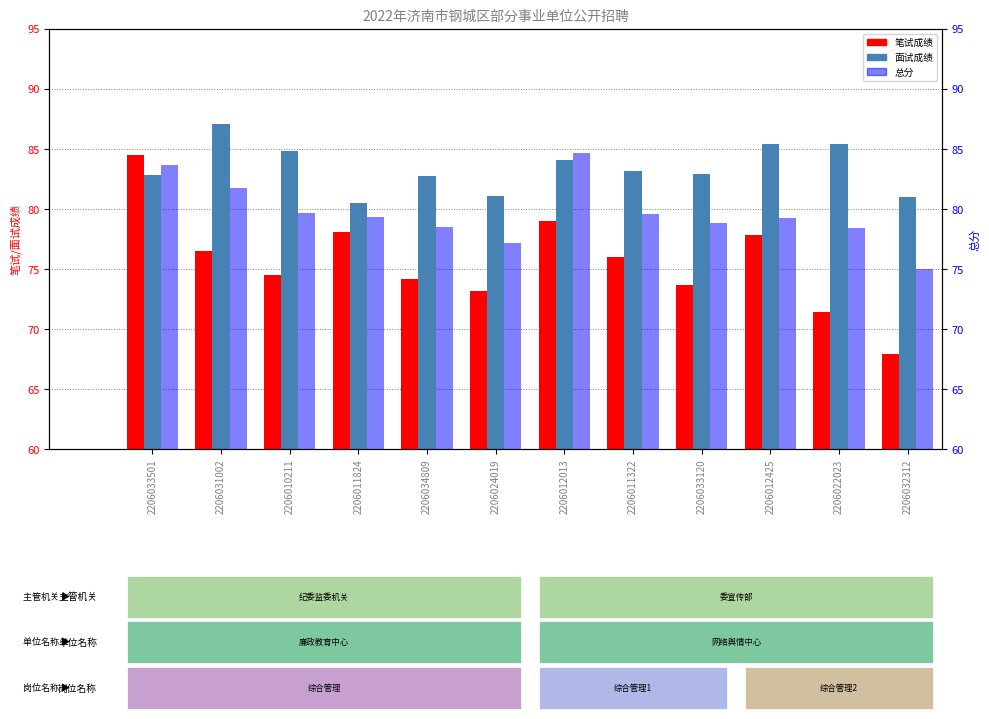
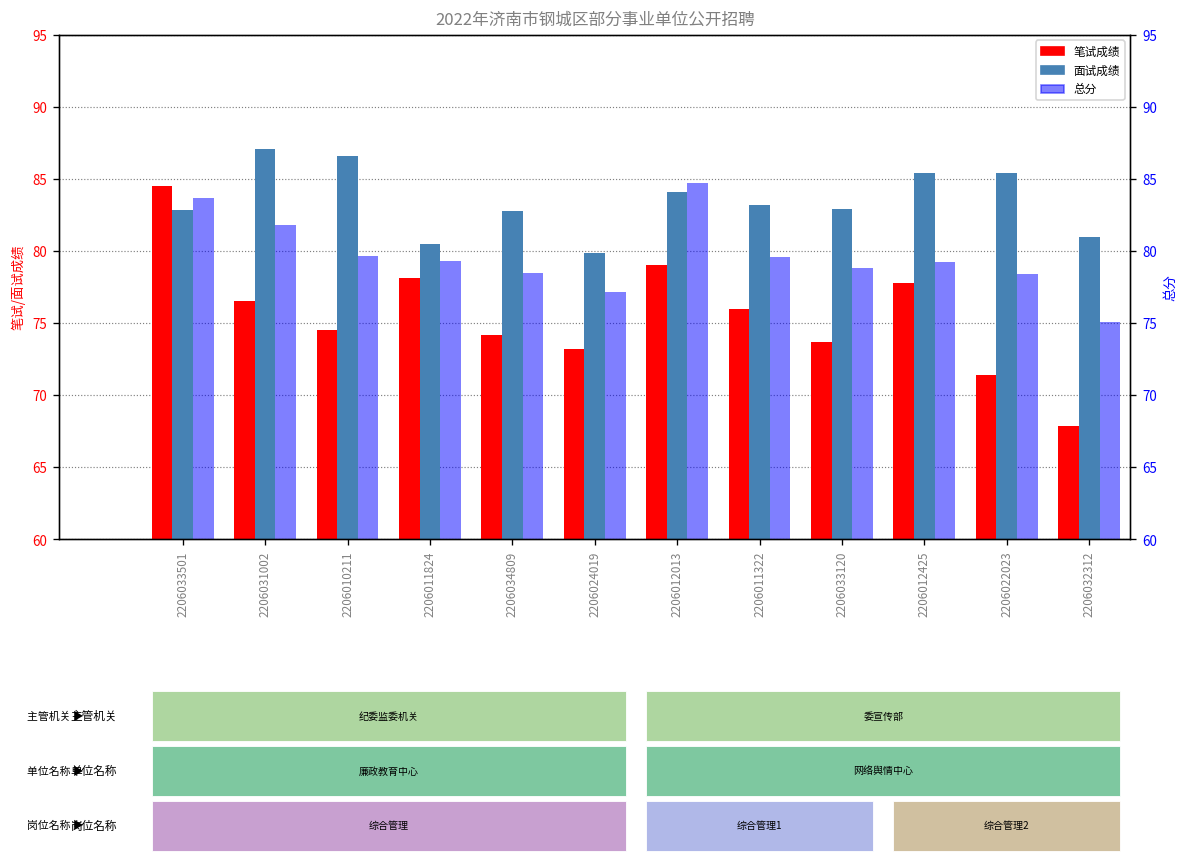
面试成绩, 2206010211: 84.8 -> 86.6
面试成绩, 2206024019: 81.1 -> 79.9
